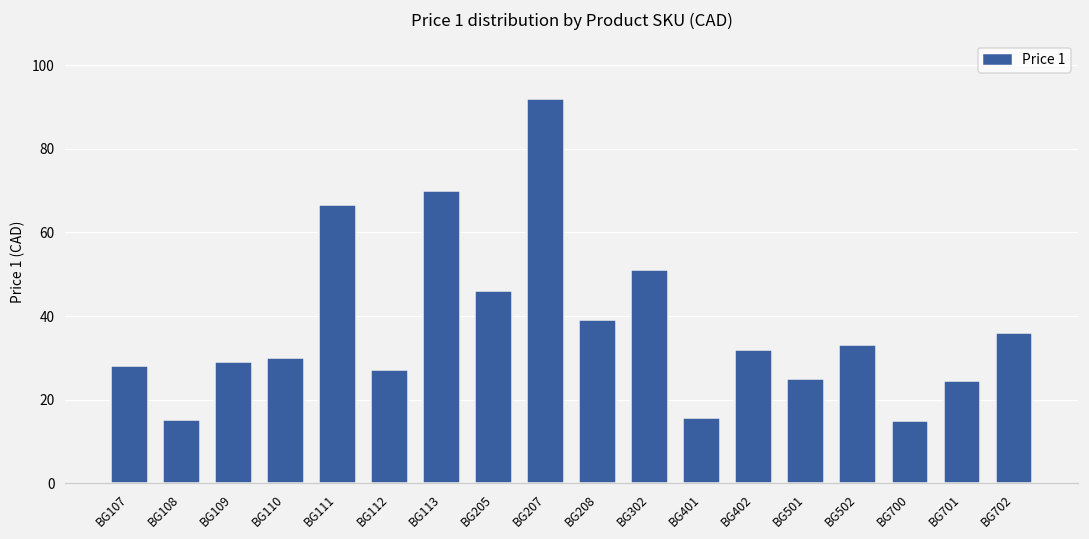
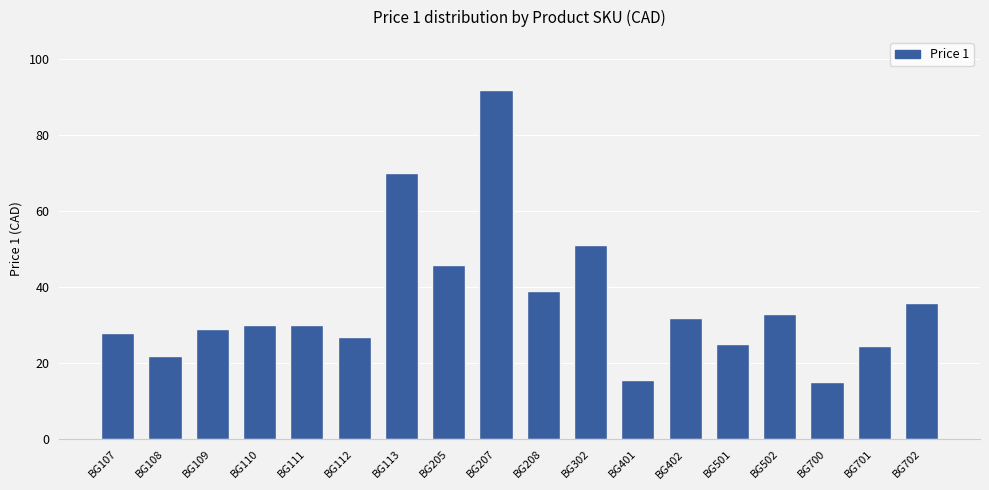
BG108: 15 -> 22
BG111: 66 -> 30
